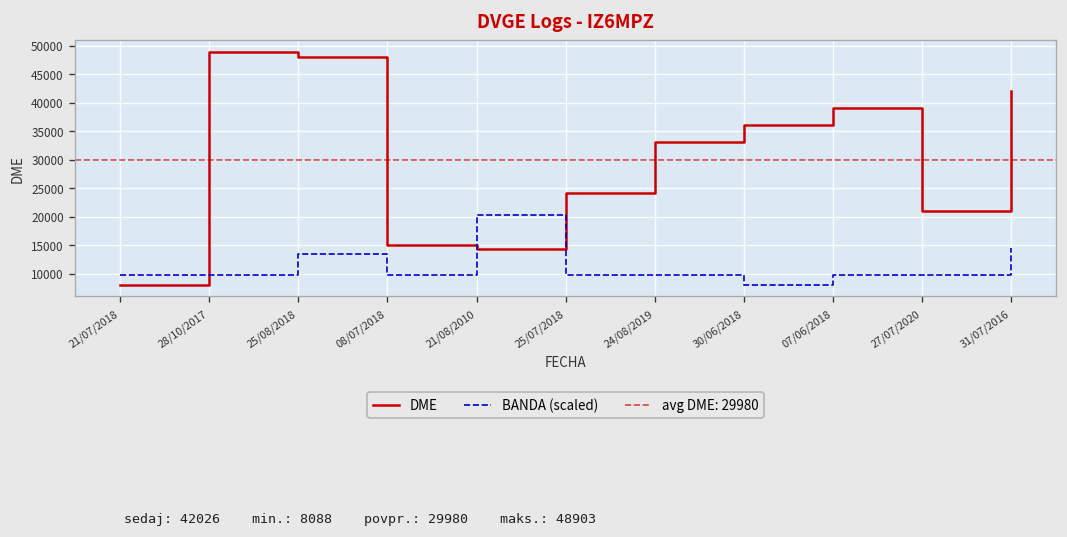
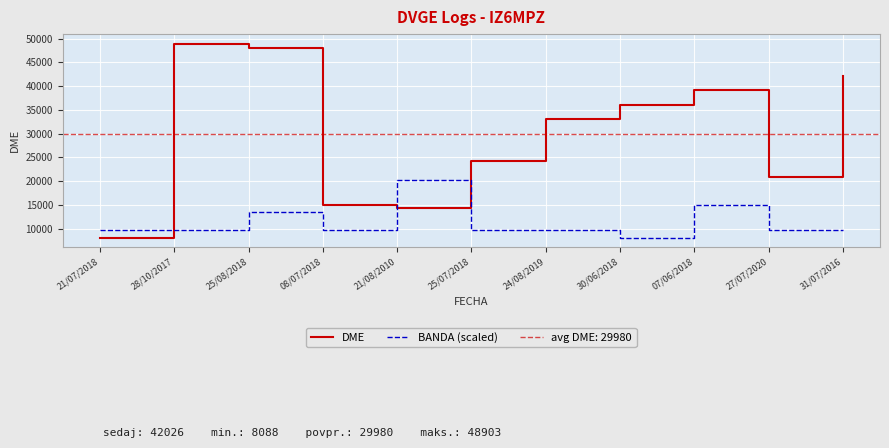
BANDA (scaled), 07/06/2018: 10000 -> 15000
BANDA (scaled), 31/07/2016: 14000 -> 10000
